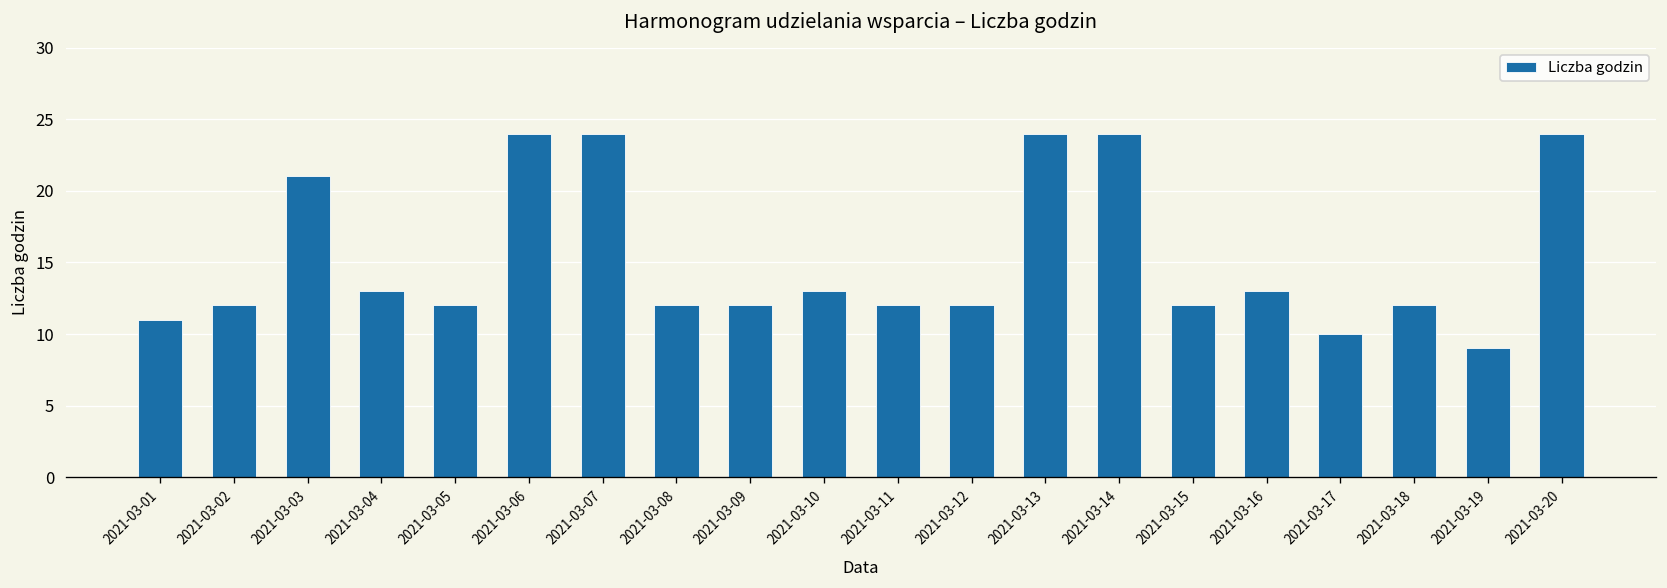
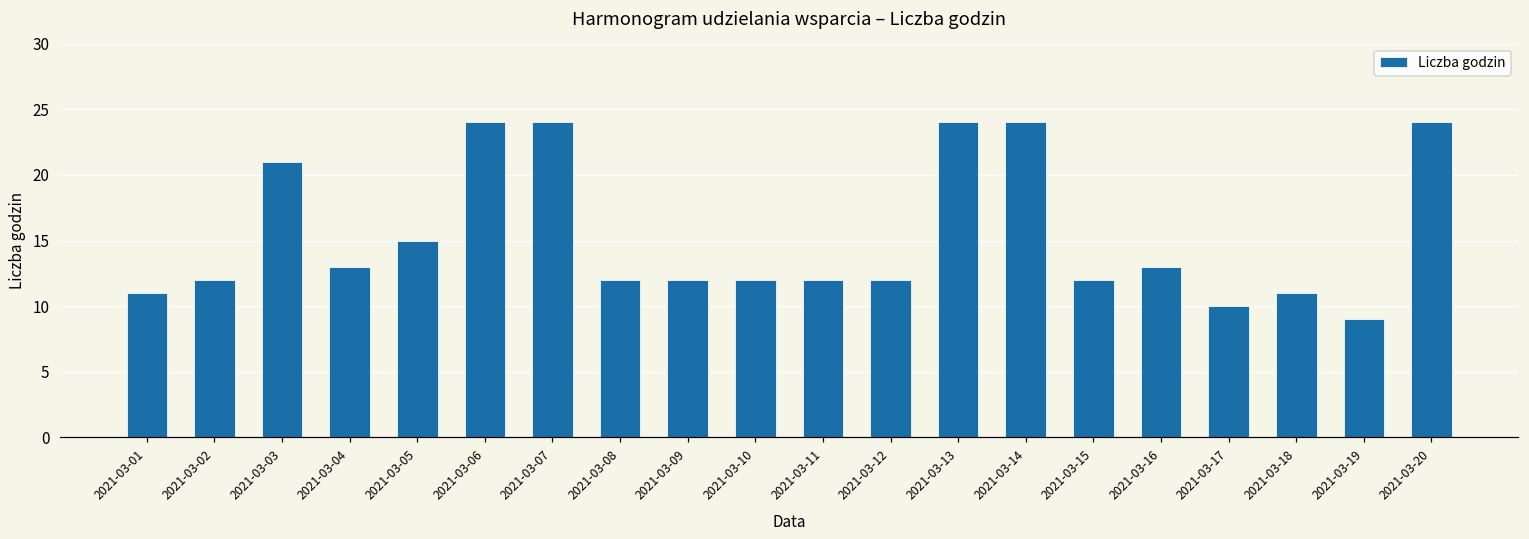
2021-03-05: 12 -> 15
2021-03-10: 13 -> 12
2021-03-18: 12 -> 11
